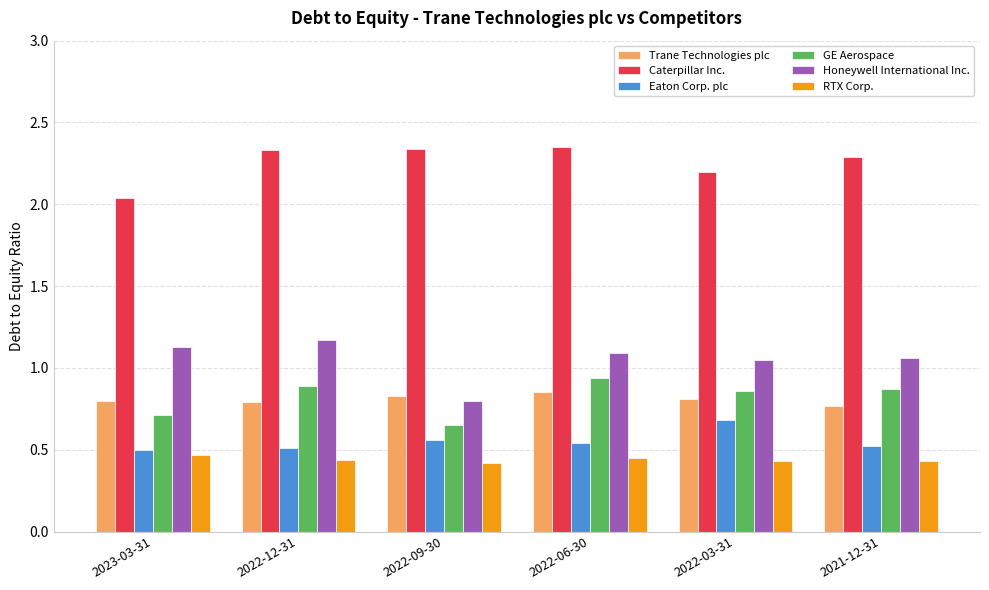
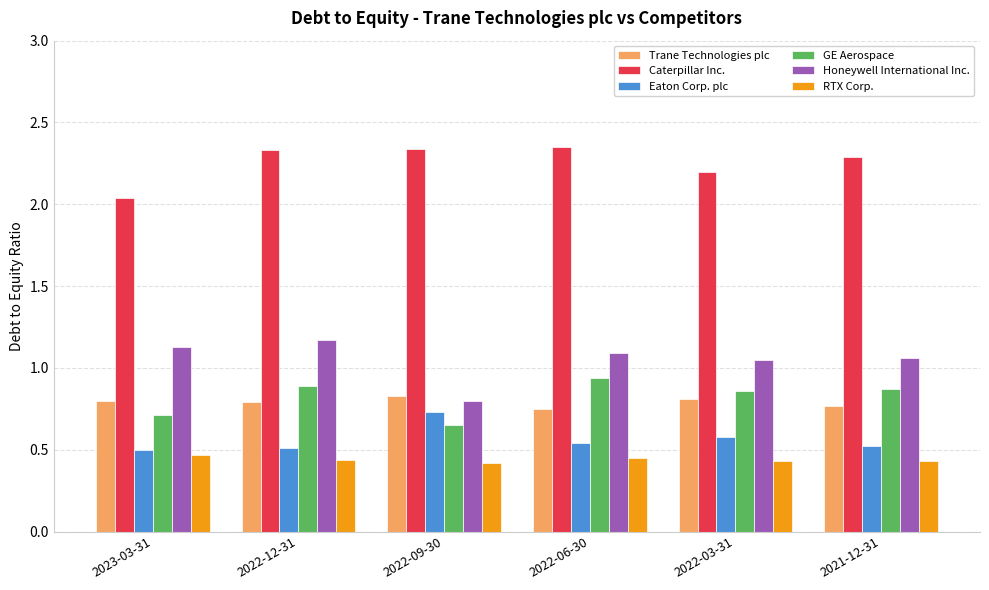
Eaton Corp. plc, 2022-09-30: 0.56 -> 0.73
Trane Technologies plc, 2022-06-30: 0.85 -> 0.75
Eaton Corp. plc, 2022-03-31: 0.68 -> 0.58
